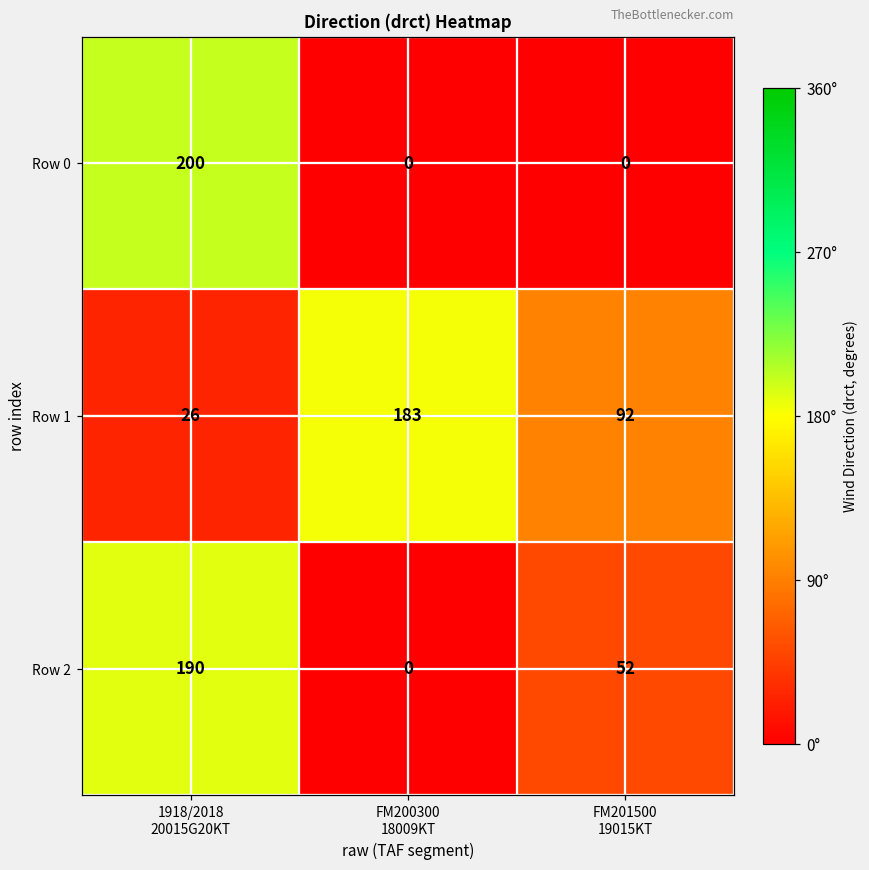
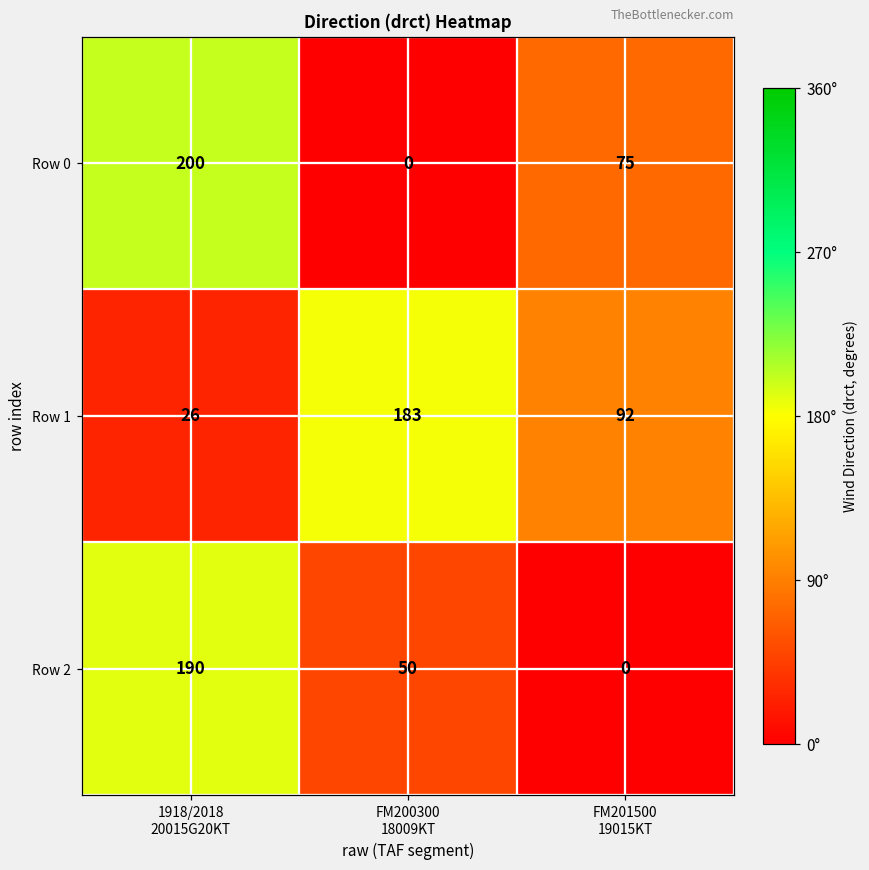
Row 0, FM201500 19015KT: 0 -> 75
Row 2, FM200300 18009KT: 0 -> 50
Row 2, FM201500 19015KT: 52 -> 0
